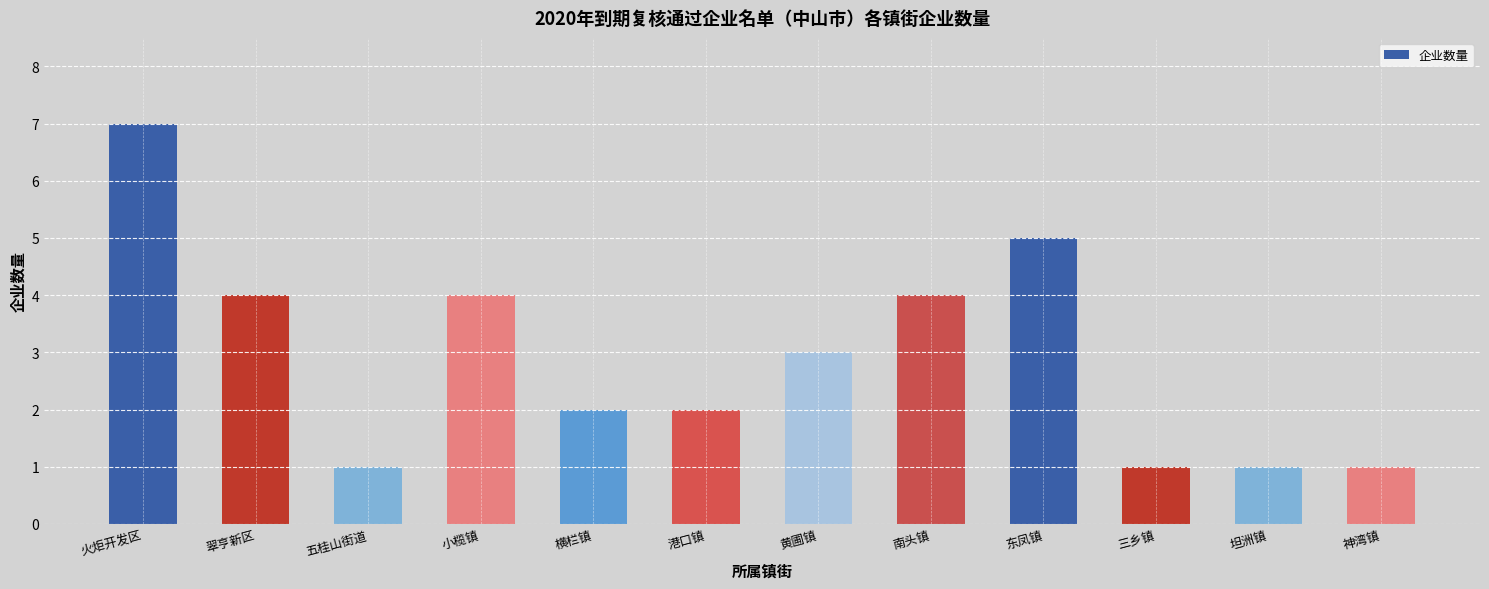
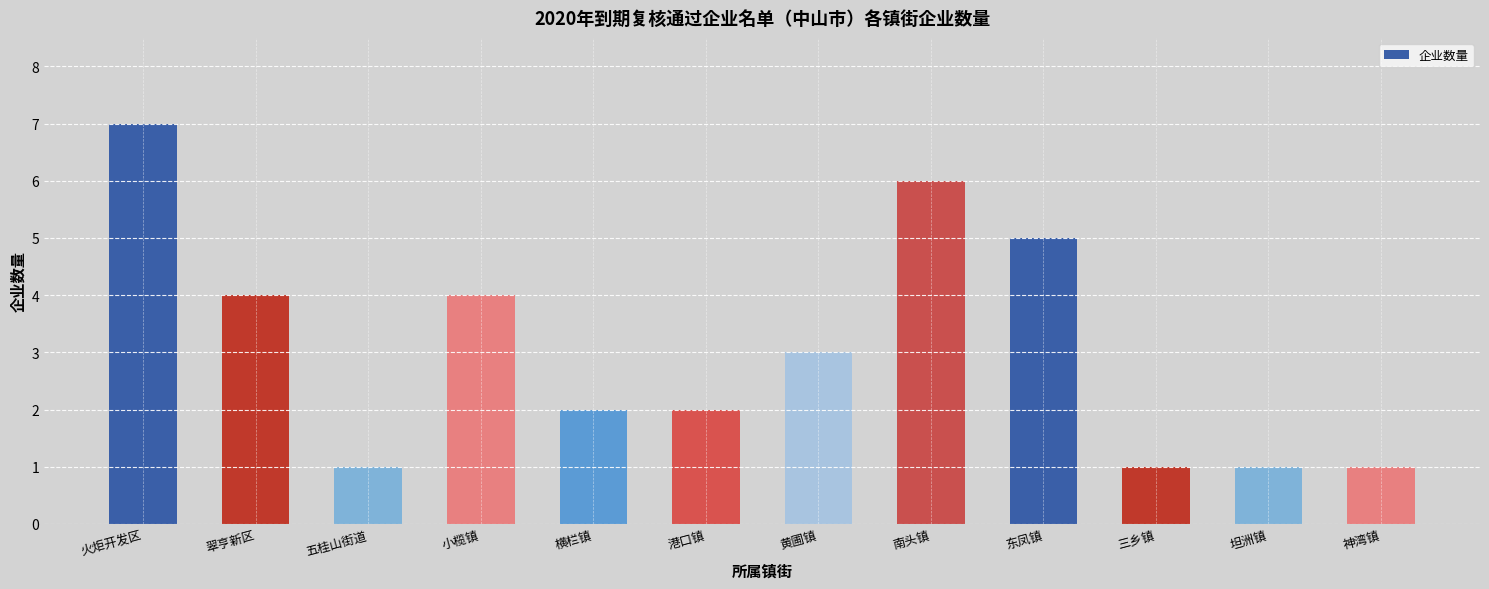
南头镇: 4 -> 6
